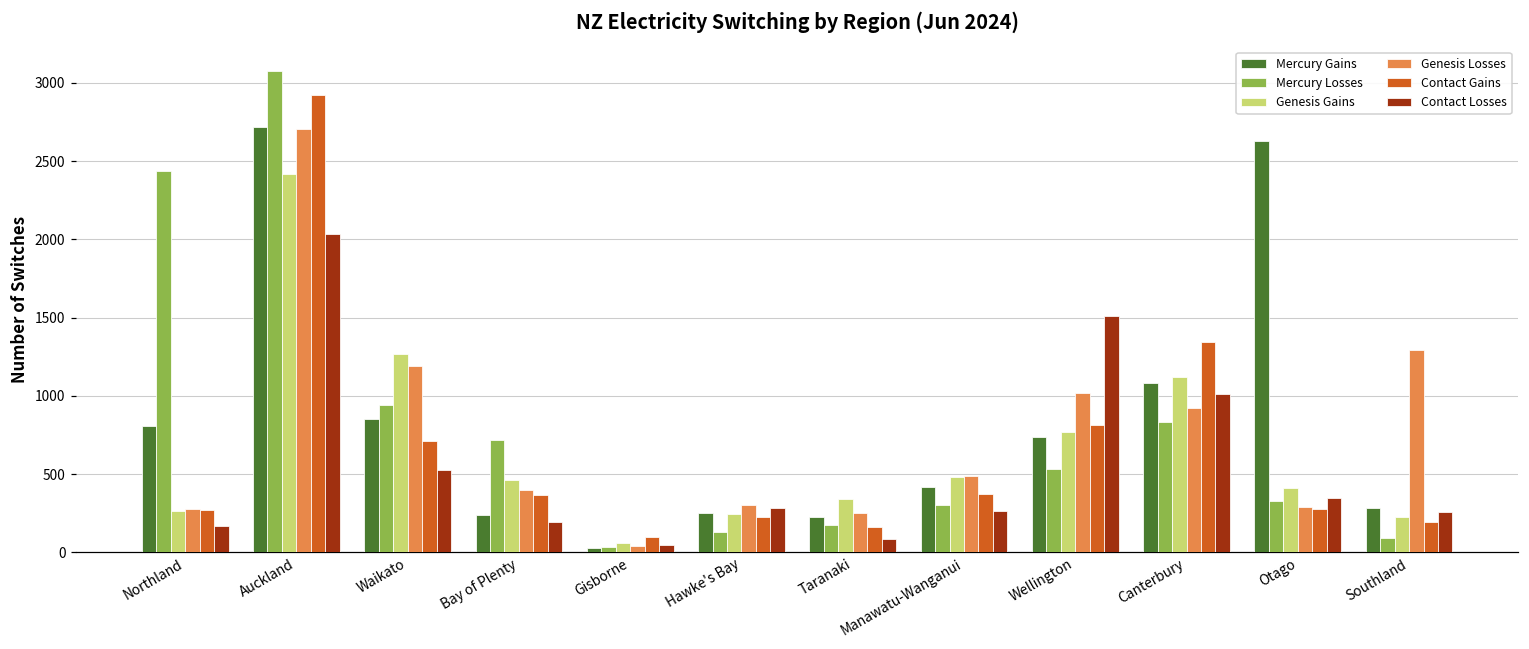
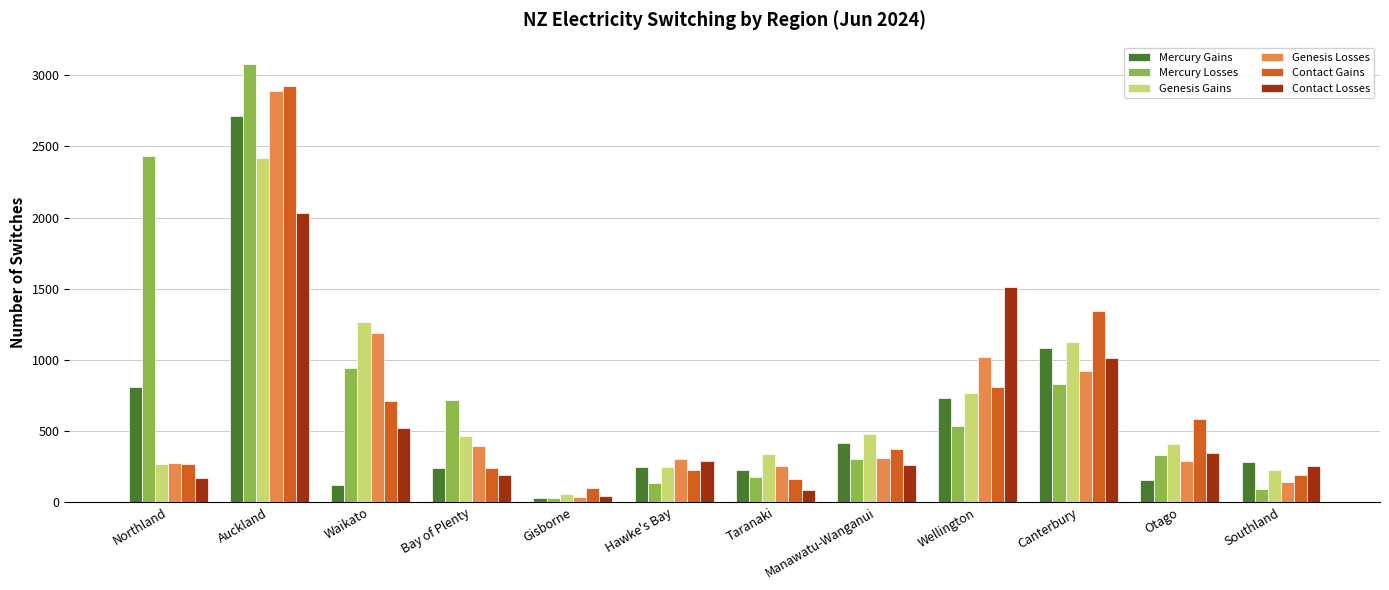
Genesis Losses, Auckland: 2700 -> 2890
Mercury Gains, Waikato: 850 -> 120
Contact Gains, Bay of Plenty: 360 -> 240
Genesis Losses, Manawatu-Wanganui: 490 -> 310
Mercury Gains, Otago: 2630 -> 160
Contact Gains, Otago: 280 -> 590
Genesis Losses, Southland: 1300 -> 140
